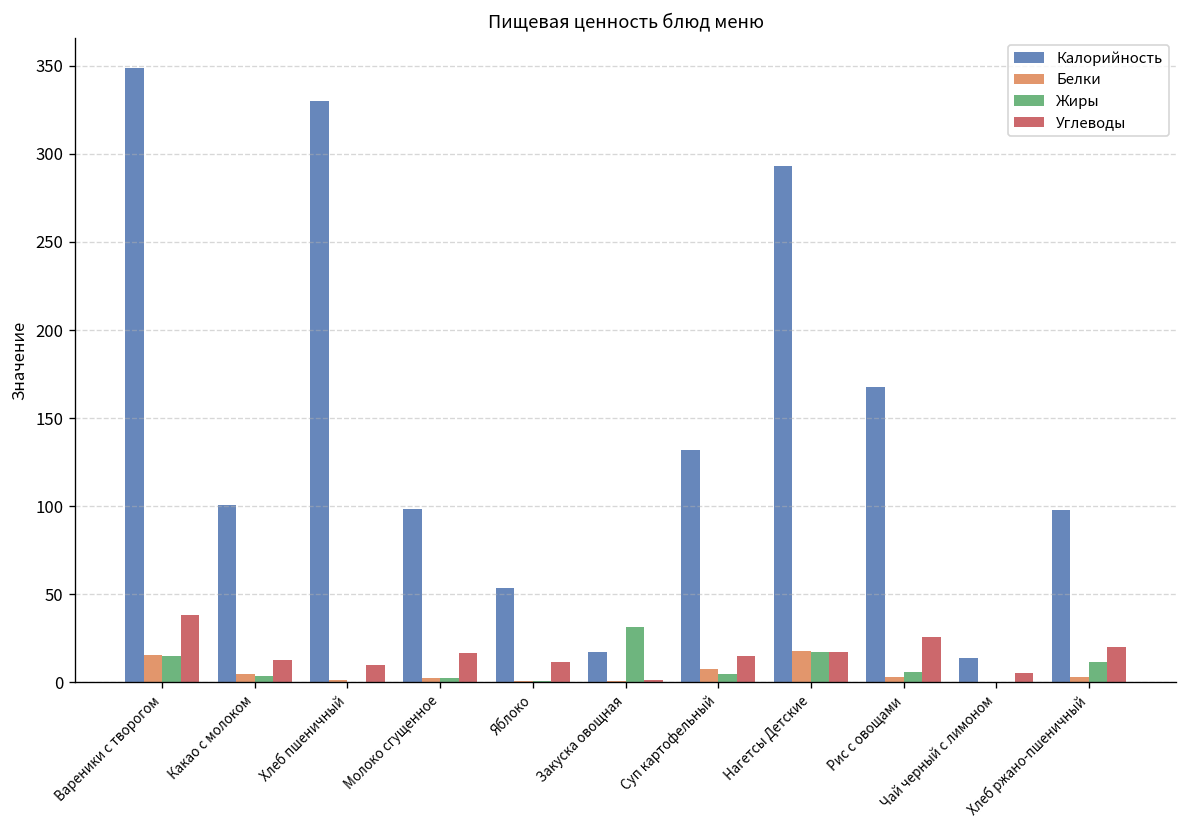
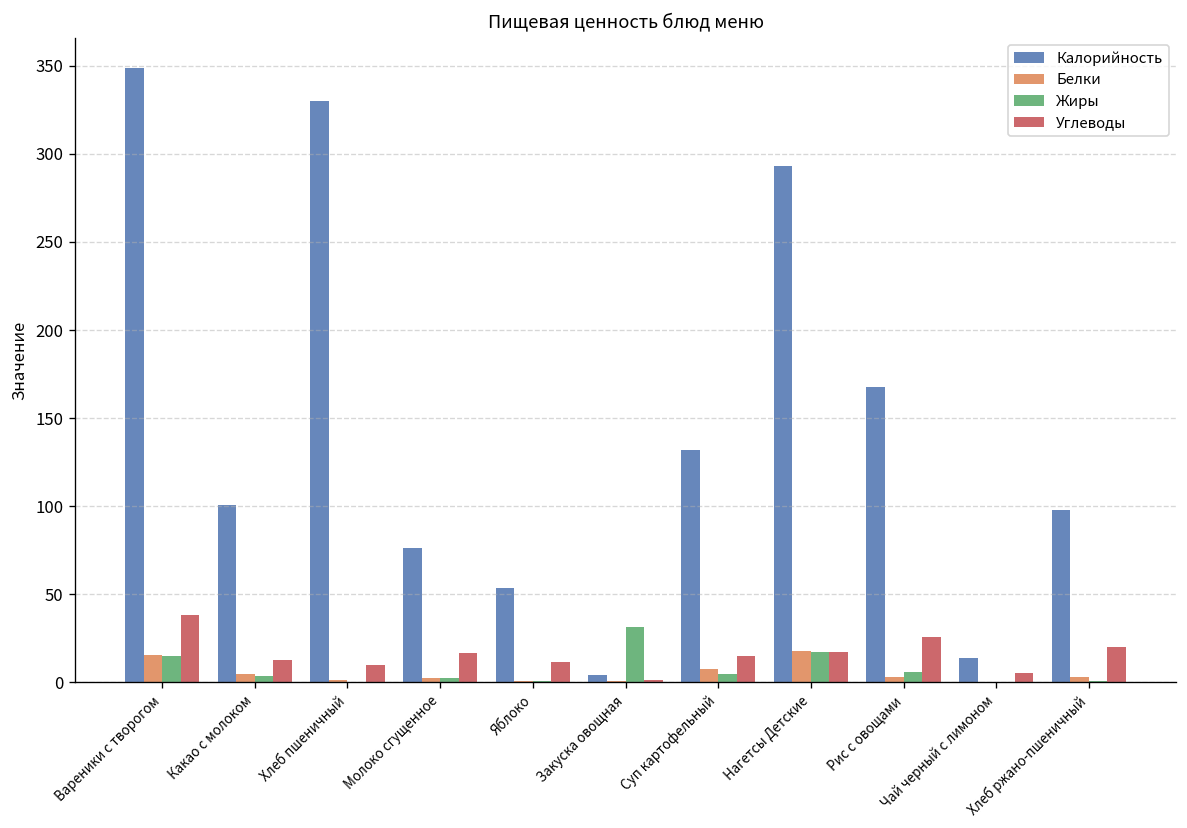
Калорийность, Молоко сгущенное: 98 -> 76
Калорийность, Закуска овощная: 17 -> 4
Жиры, Хлеб ржано-пшеничный: 12 -> 1
